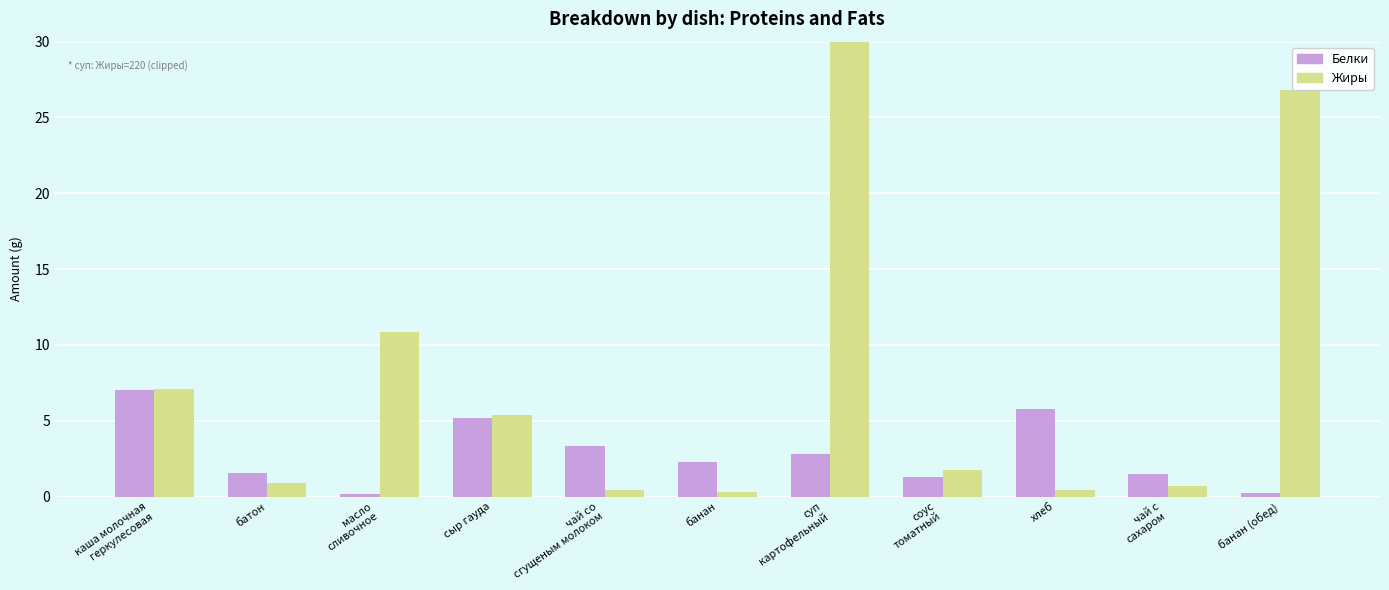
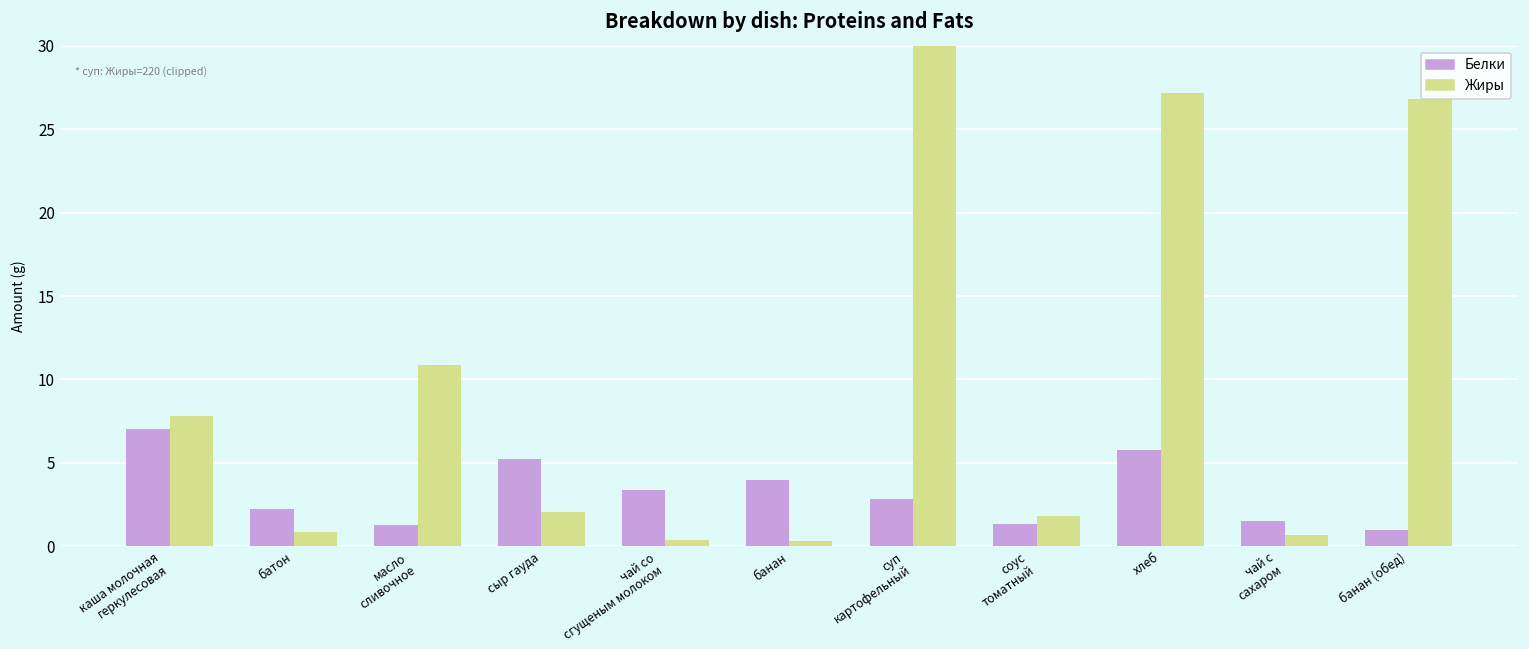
Жиры, каша молочная геркулесовая: 7.1 -> 7.8
Белки, батон: 1.5 -> 2.3
Белки, масло сливочное: 0.2 -> 1.3
Жиры, сыр гауда: 5.4 -> 2.1
Белки, банан: 2.3 -> 4.0
Жиры, хлеб: 0.4 -> 27.2
Белки, банан (обед): 0.3 -> 1.0
